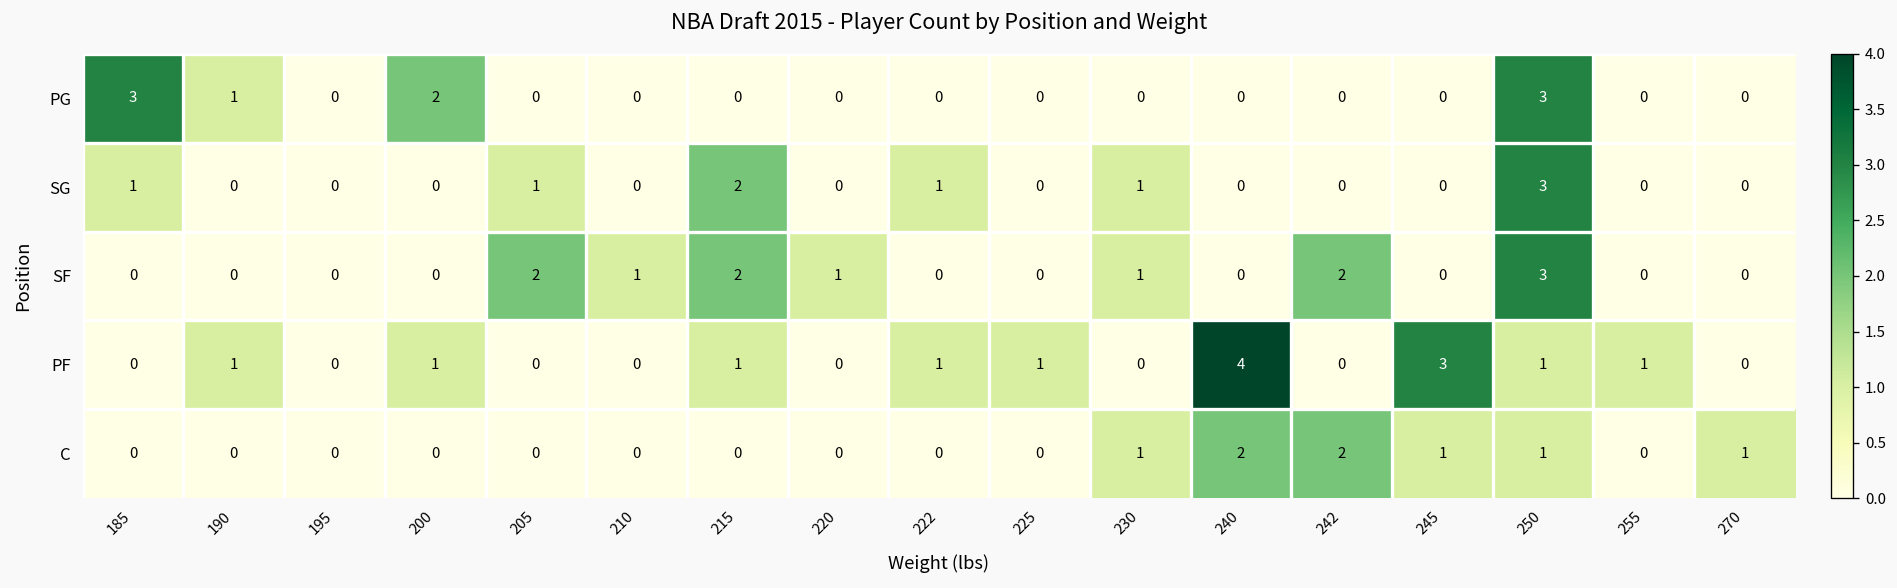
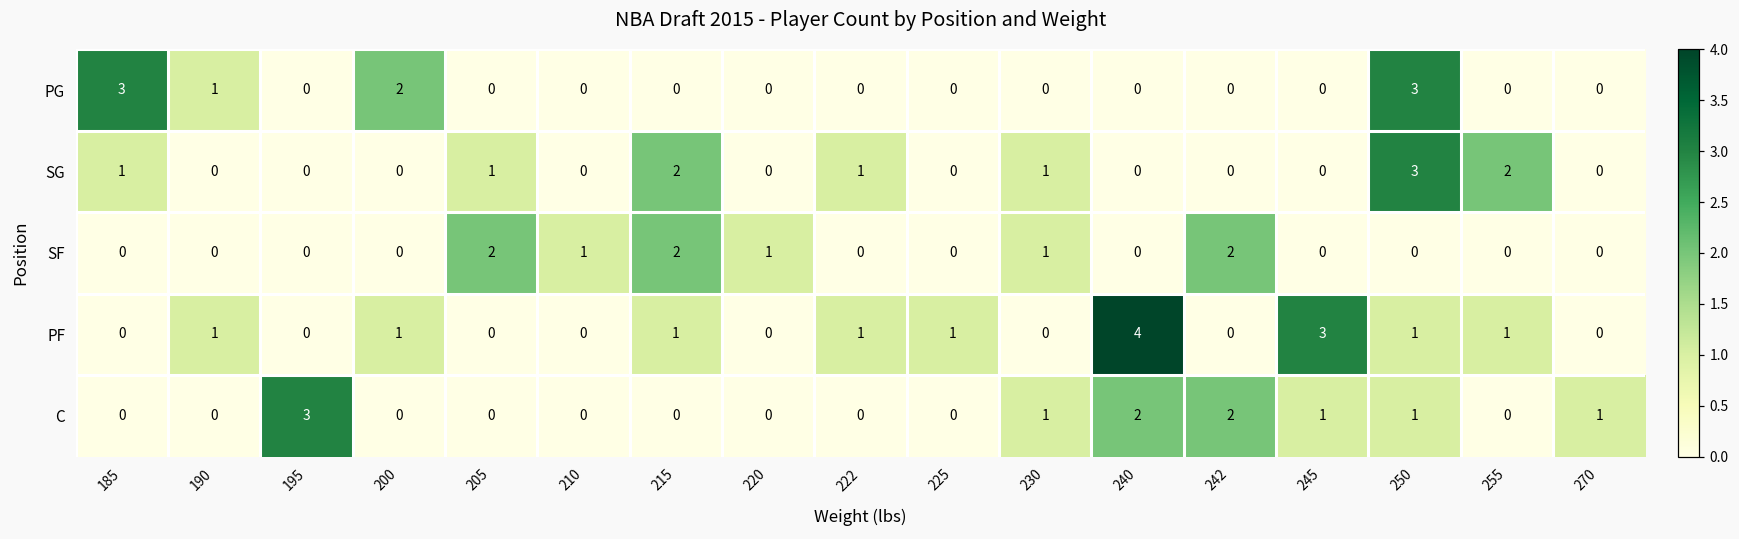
SG, 255: 0 -> 2
SF, 250: 3 -> 0
C, 195: 0 -> 3
